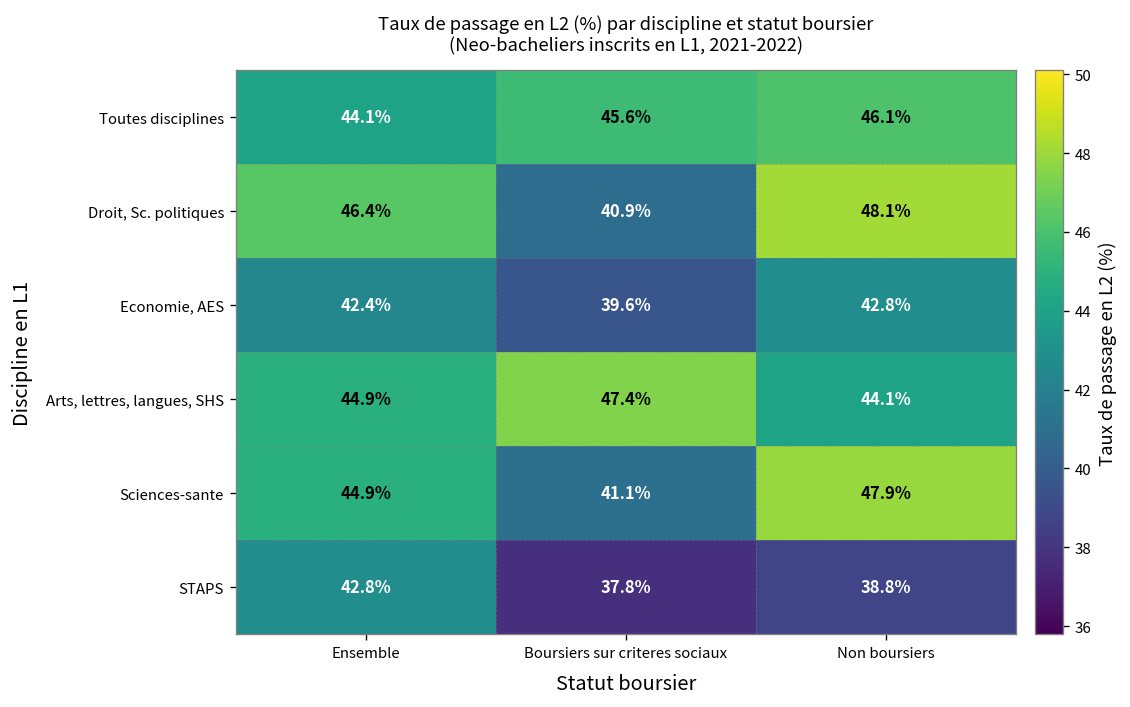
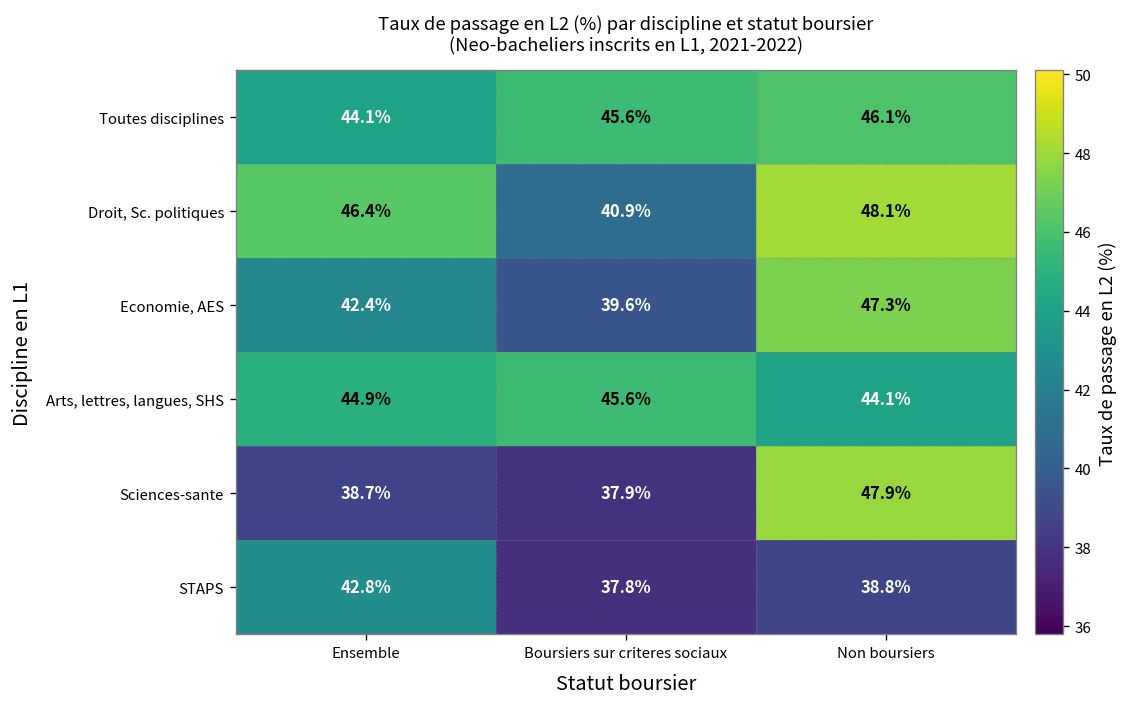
Economie, AES, Non boursiers: 42.8% -> 47.3%
Arts, lettres, langues, SHS, Boursiers sur criteres sociaux: 47.4% -> 45.6%
Sciences-sante, Ensemble: 44.9% -> 38.7%
Sciences-sante, Boursiers sur criteres sociaux: 41.1% -> 37.9%
